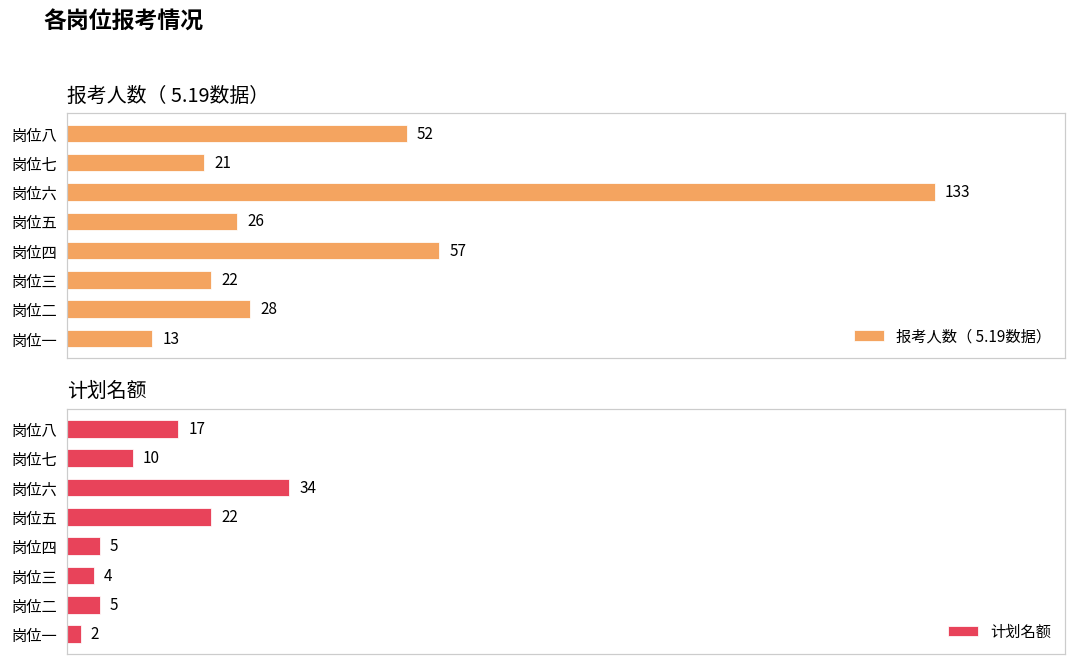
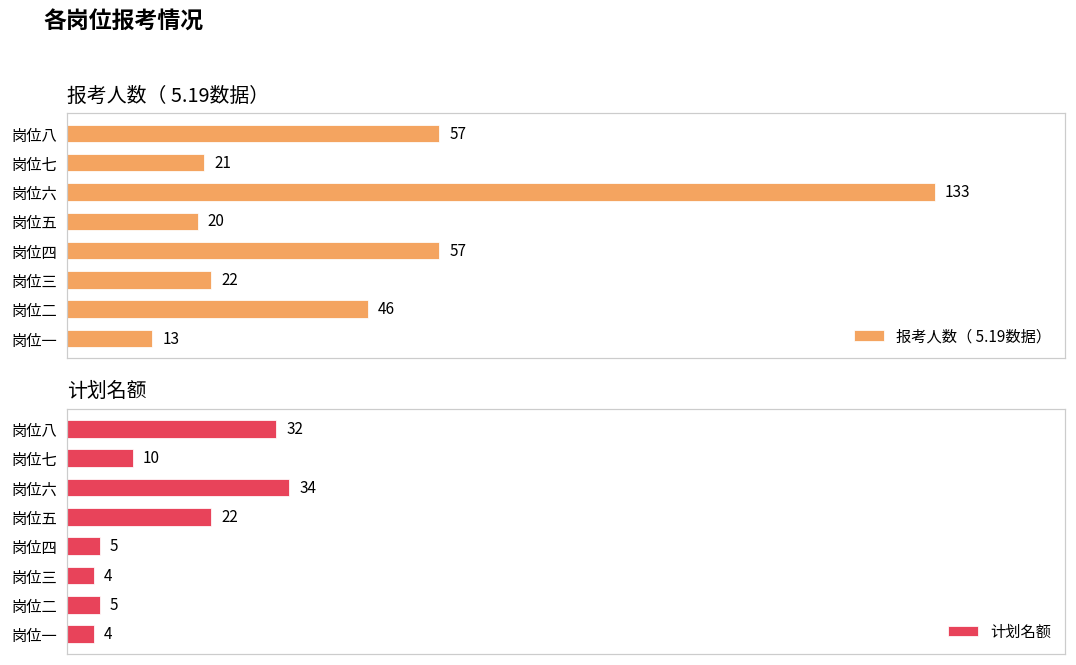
报考人数（ 5.19数据）, 岗位八: 52 -> 57
报考人数（ 5.19数据）, 岗位五: 26 -> 20
报考人数（ 5.19数据）, 岗位二: 28 -> 46
计划名额, 岗位八: 17 -> 32
计划名额, 岗位一: 2 -> 4
